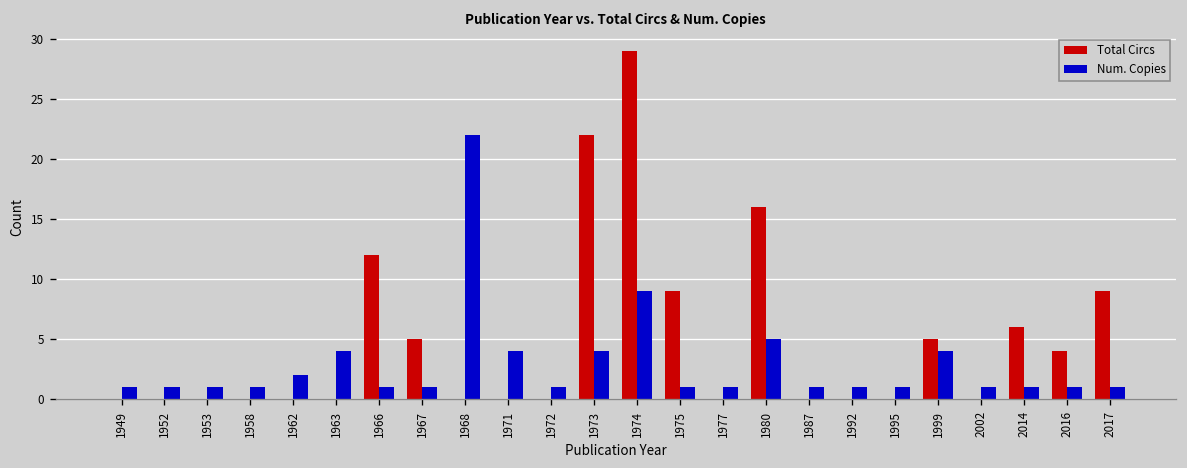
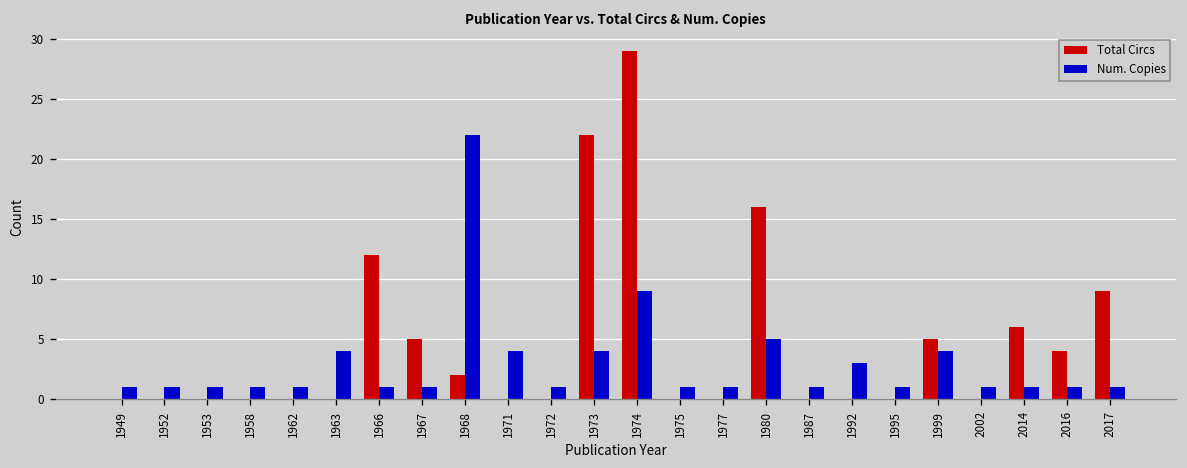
Num. Copies, 1962: 2 -> 1
Total Circs, 1968: 0 -> 2
Total Circs, 1975: 9 -> 0
Num. Copies, 1992: 1 -> 3
